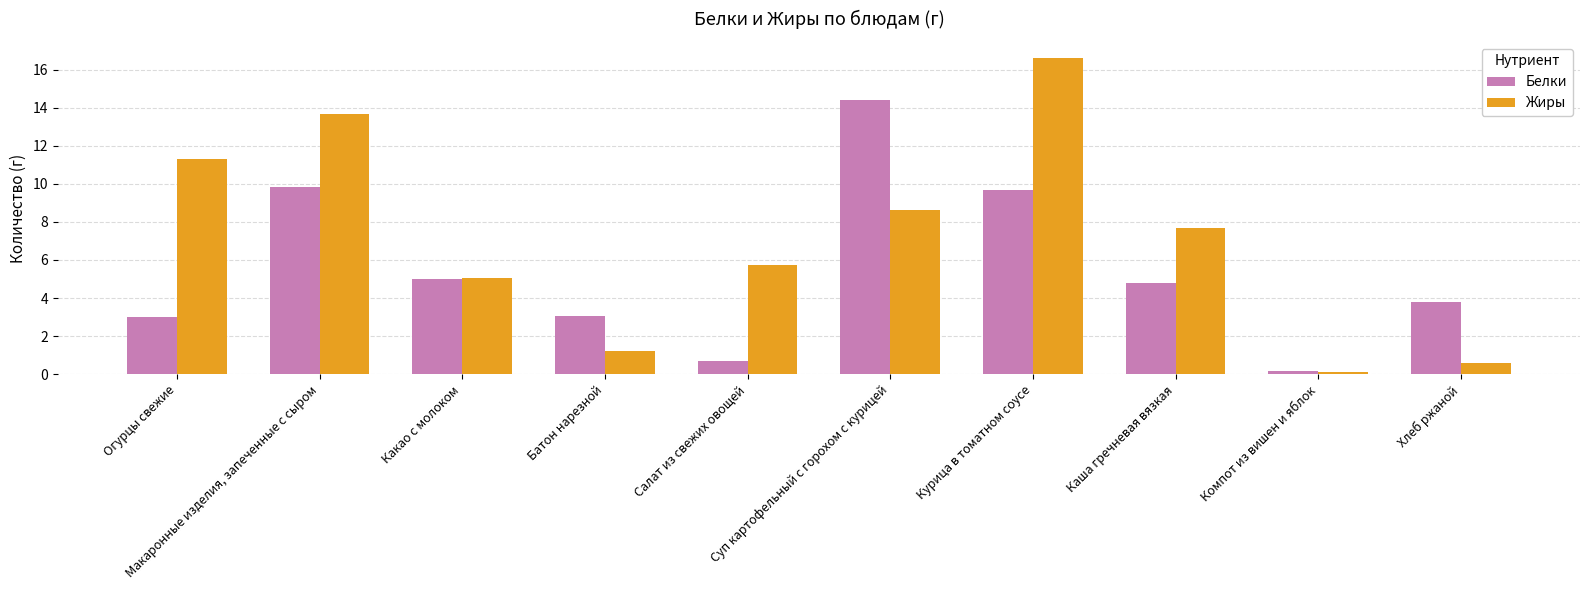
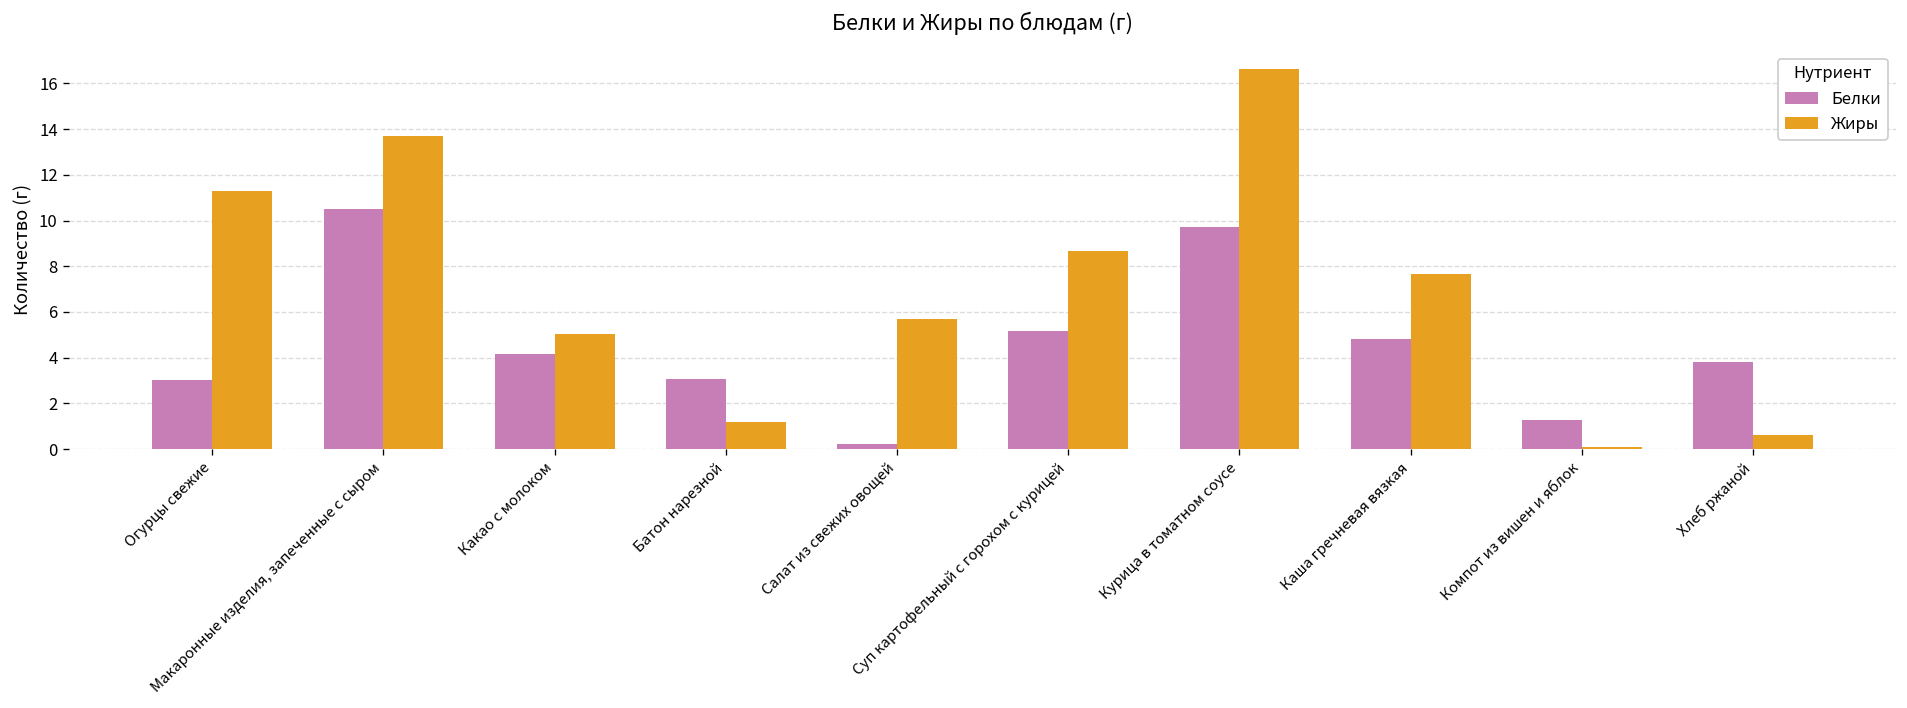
Белки, Макаронные изделия, запеченные с сыром: 9.8 -> 10.5
Белки, Какао с молоком: 5.0 -> 4.2
Белки, Салат из свежих овощей: 0.7 -> 0.2
Белки, Суп картофельный с горохом с курицей: 14.4 -> 5.2
Белки, Компот из вишен и яблок: 0.2 -> 1.3
